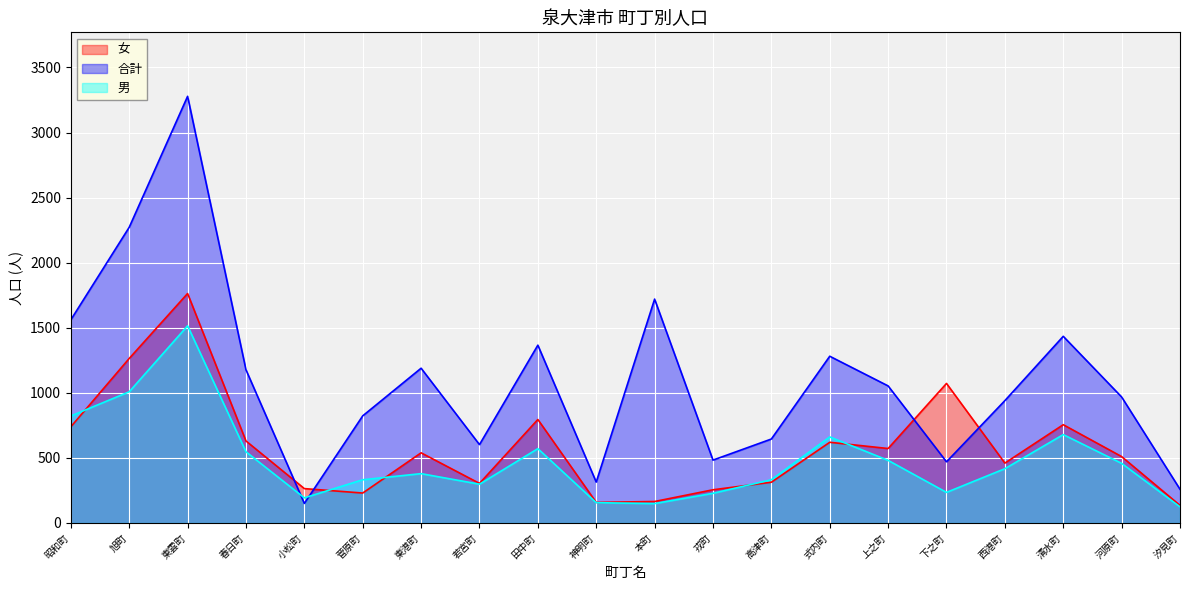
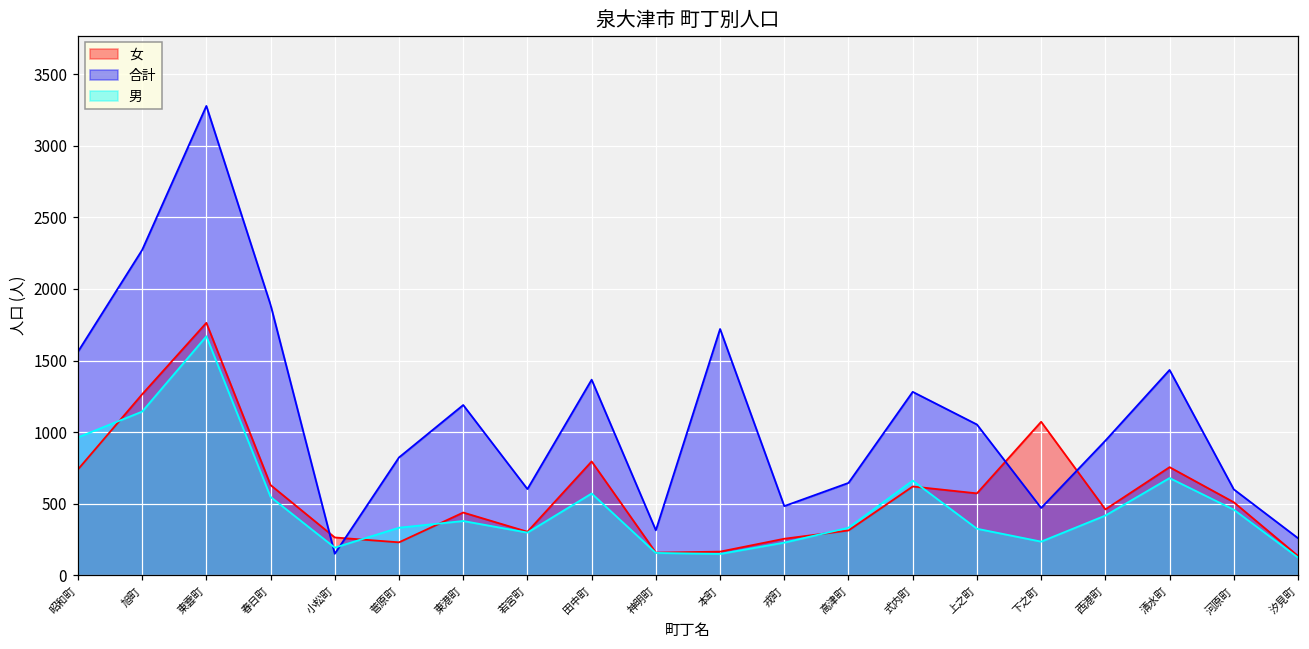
男, 昭和町: 820 -> 960
男, 旭町: 1010 -> 1140
男, 東雲町: 1520 -> 1670
合計, 春日町: 1180 -> 1890
女, 東港町: 540 -> 440
男, 上之町: 480 -> 330
合計, 河原町: 970 -> 600
